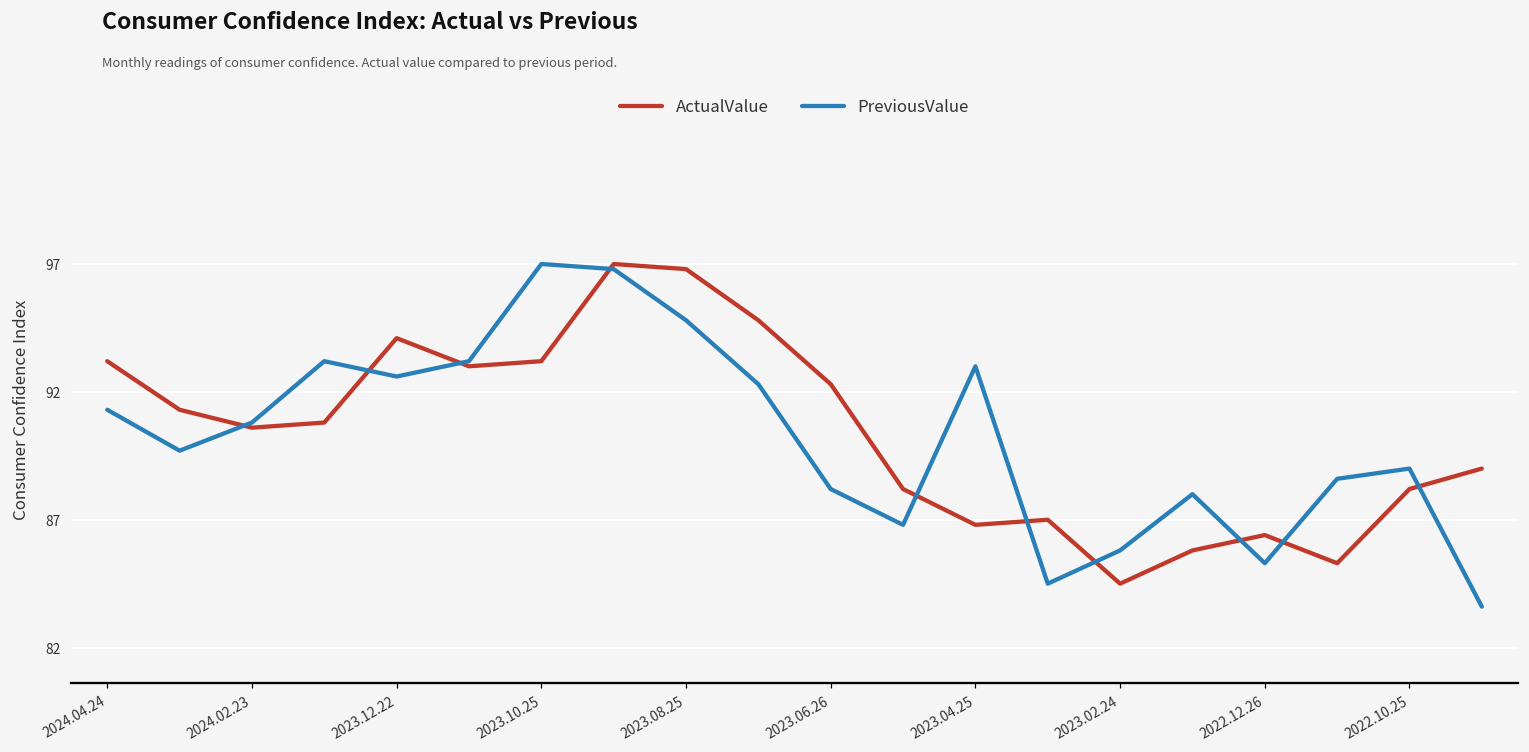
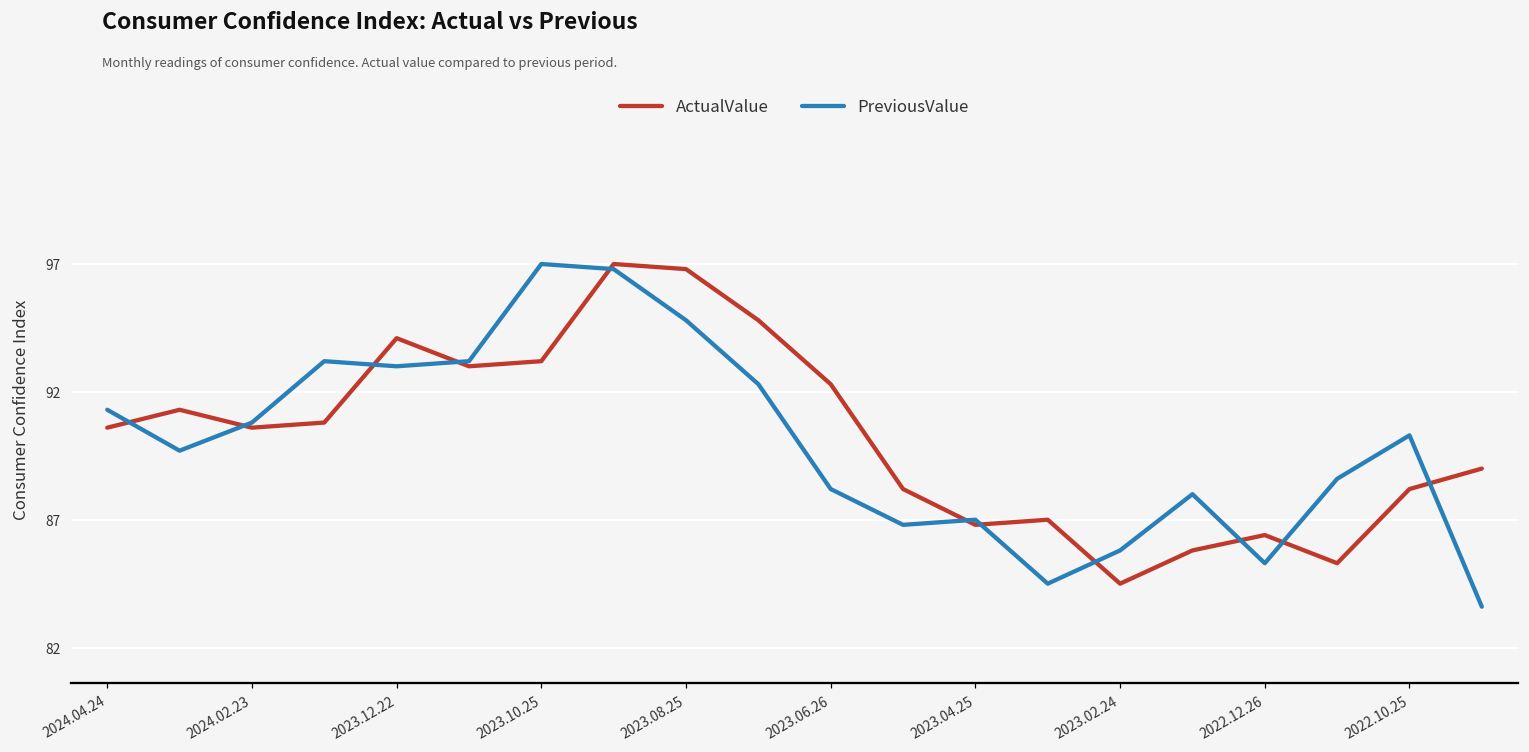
ActualValue, 2024.04.24: 93.2 -> 90.6
PreviousValue, 2023.12.22: 92.6 -> 93.0
PreviousValue, 2023.04.25: 93 -> 87
PreviousValue, 2022.10.25: 89.0 -> 90.3
